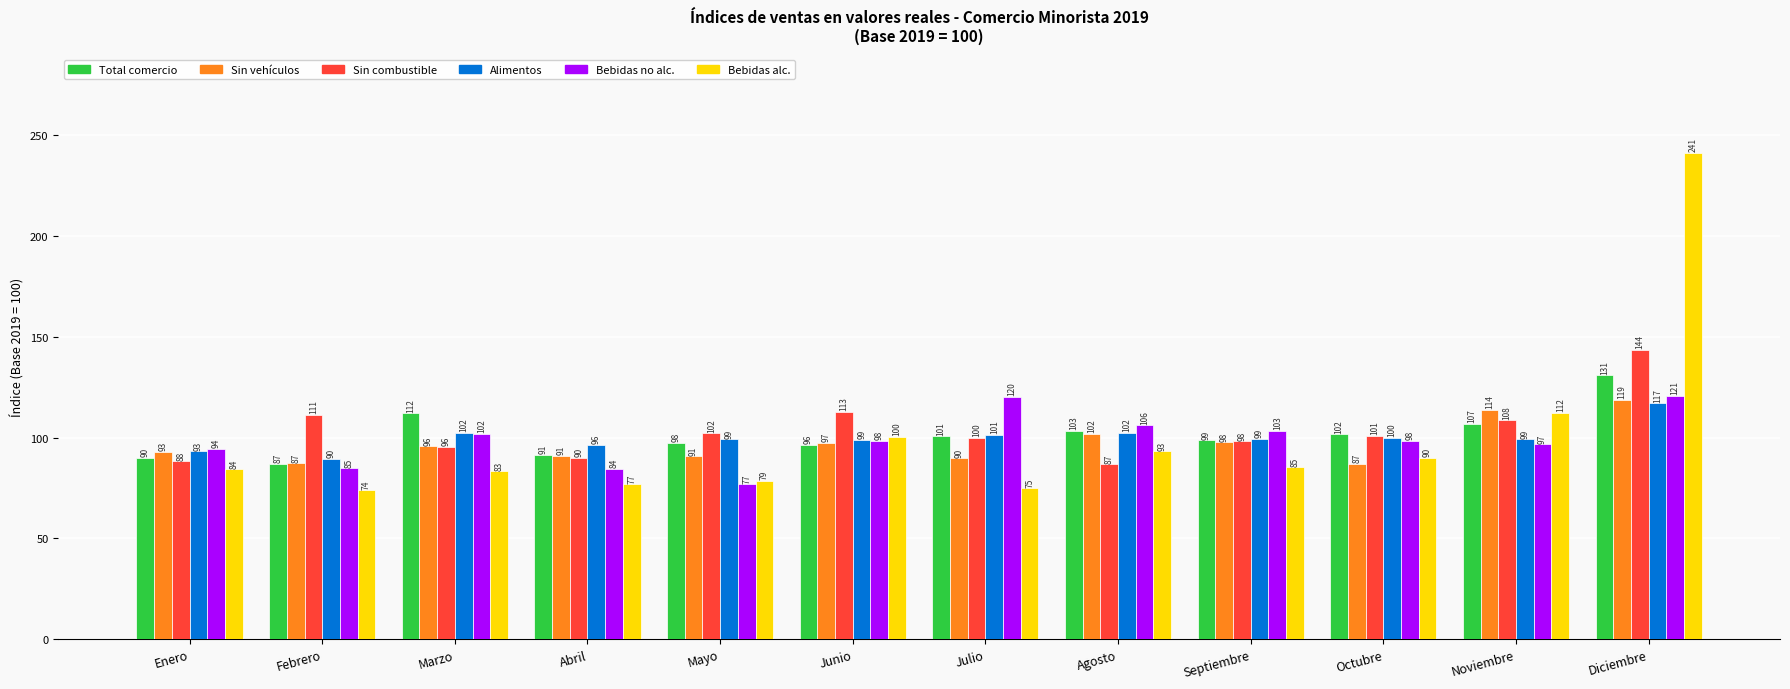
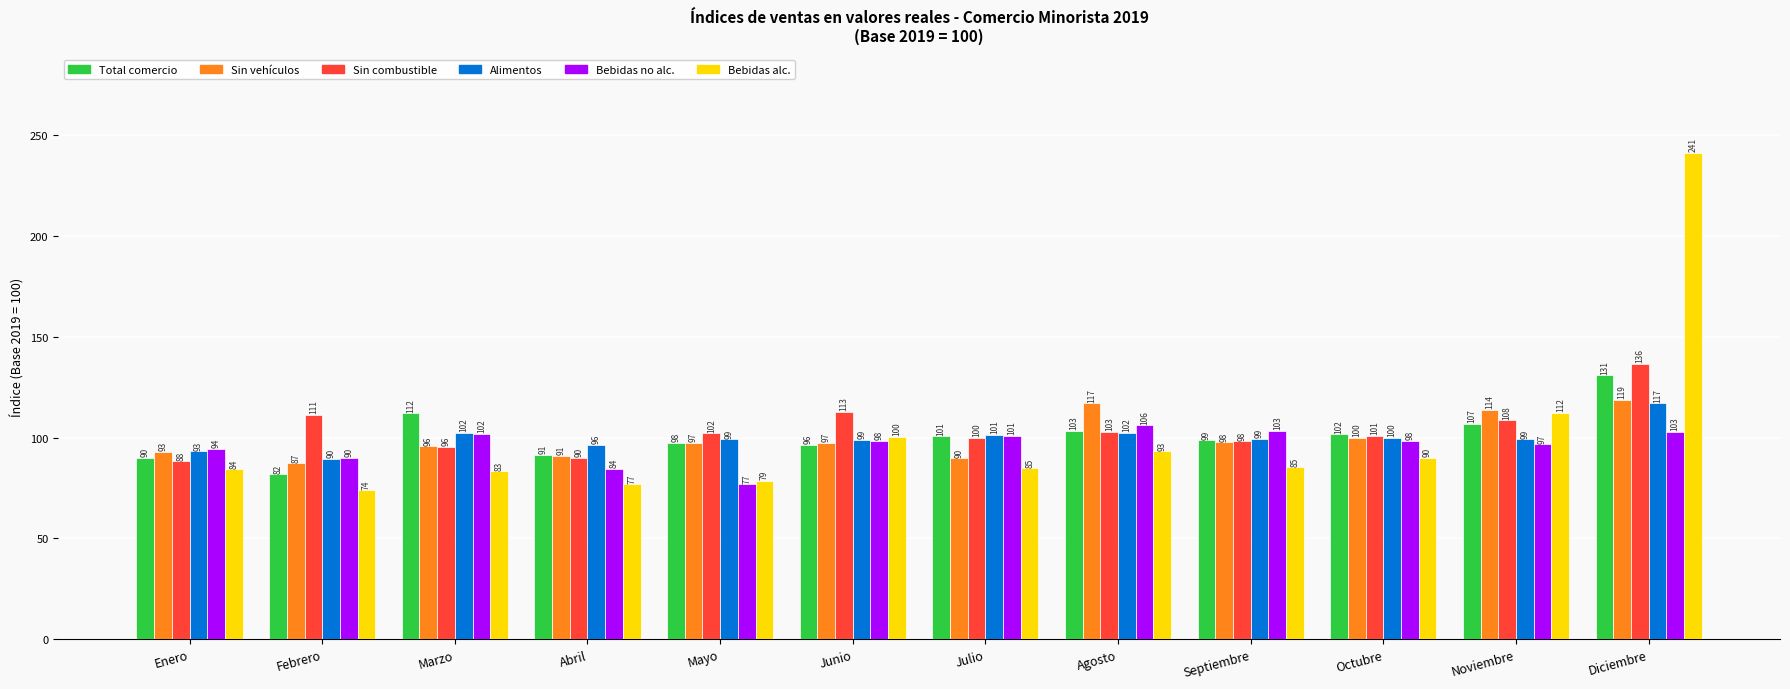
Total comercio, Febrero: 87 -> 82
Bebidas no alc., Febrero: 85 -> 90
Sin vehículos, Mayo: 91 -> 97
Bebidas no alc., Julio: 120 -> 101
Bebidas alc., Julio: 75 -> 85
Sin vehículos, Agosto: 102 -> 117
Sin combustible, Agosto: 87 -> 103
Sin vehículos, Octubre: 87 -> 100
Sin combustible, Diciembre: 144 -> 136
Bebidas no alc., Diciembre: 121 -> 103
